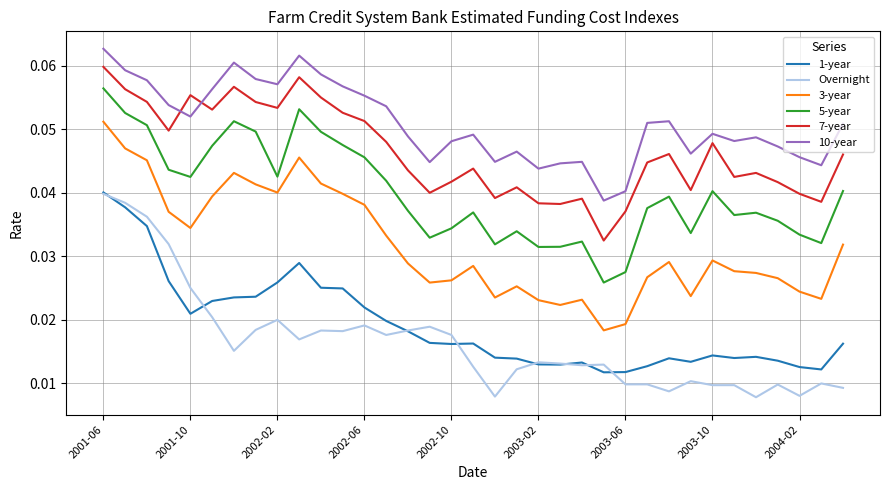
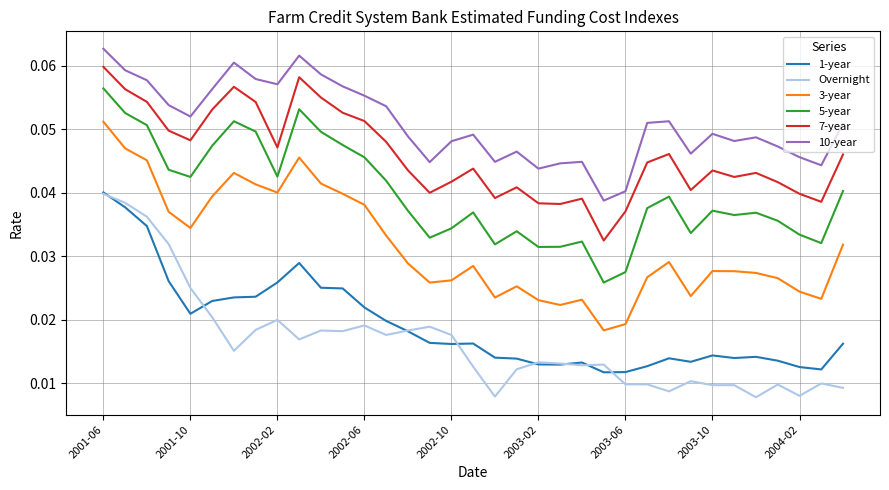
7-year, 2001-10: 0.055 -> 0.048
7-year, 2002-02: 0.053 -> 0.047
3-year, 2003-10: 0.029 -> 0.028
5-year, 2003-10: 0.040 -> 0.037
7-year, 2003-10: 0.048 -> 0.043
